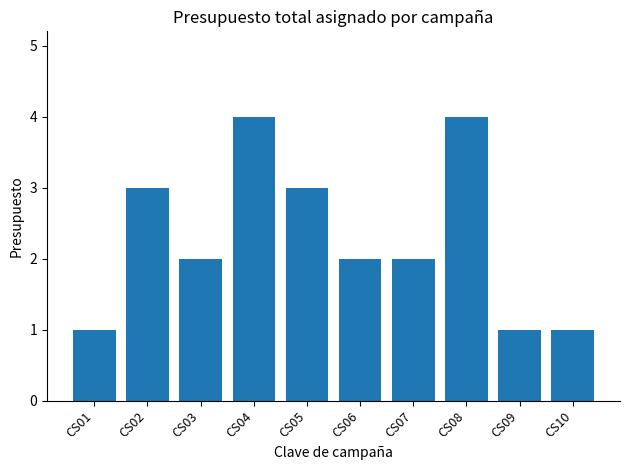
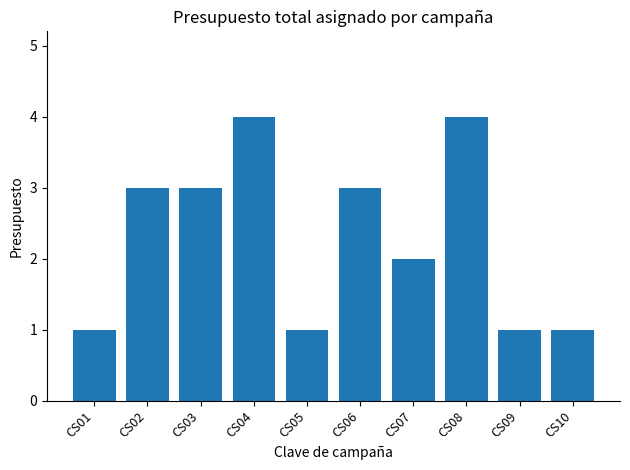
CS03: 2 -> 3
CS05: 3 -> 1
CS06: 2 -> 3
